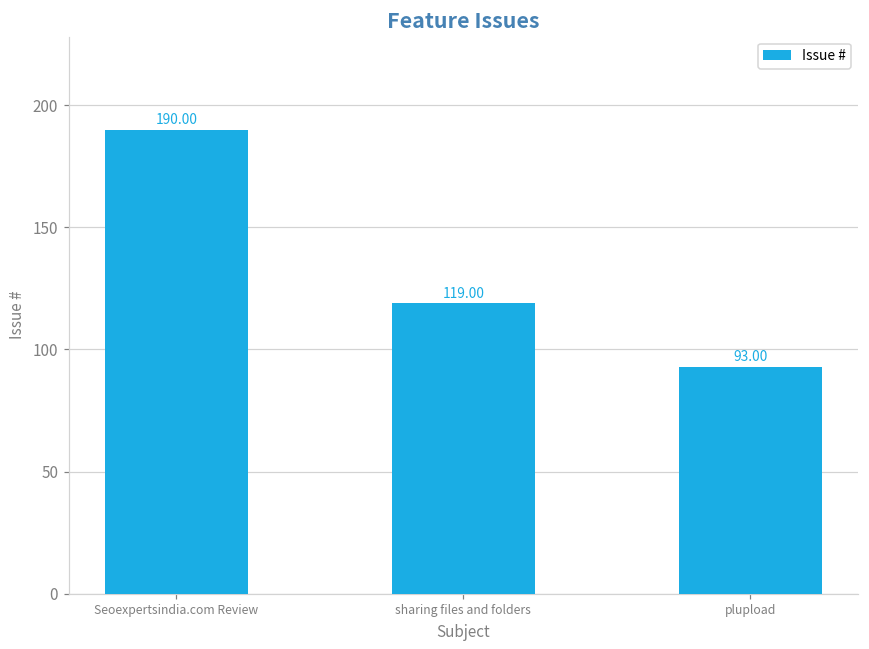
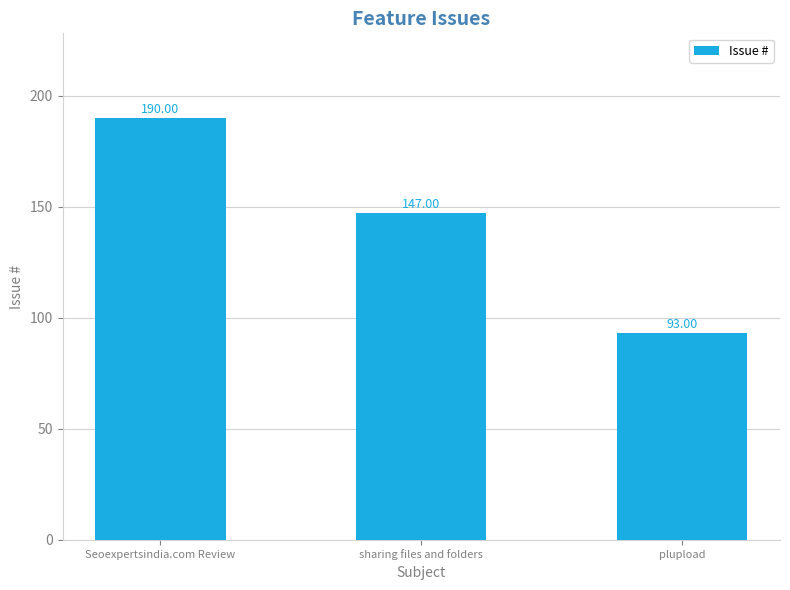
sharing files and folders: 119.00 -> 147.00
